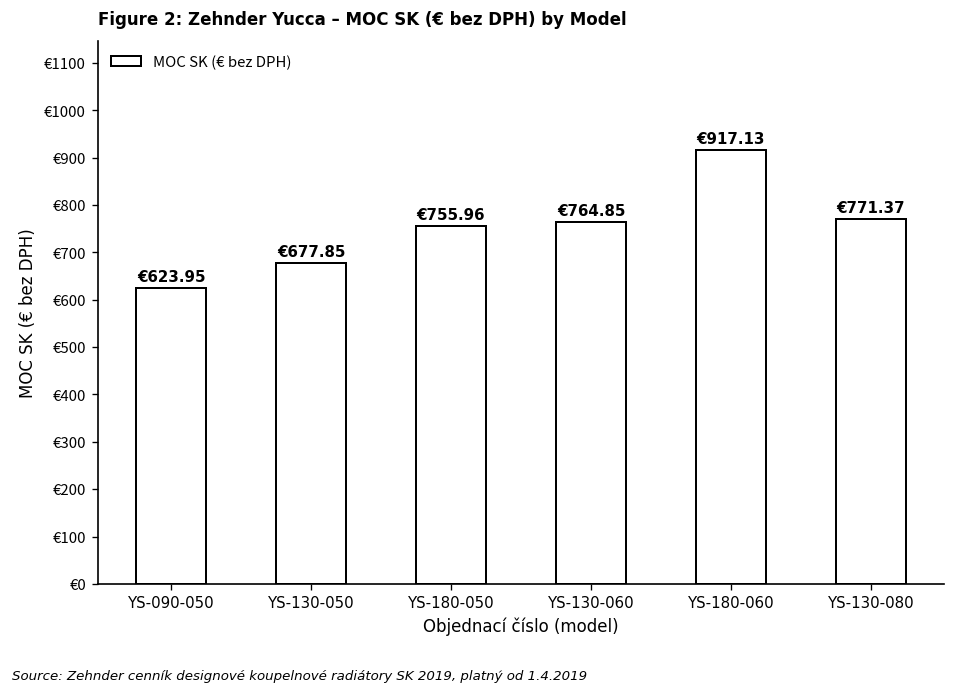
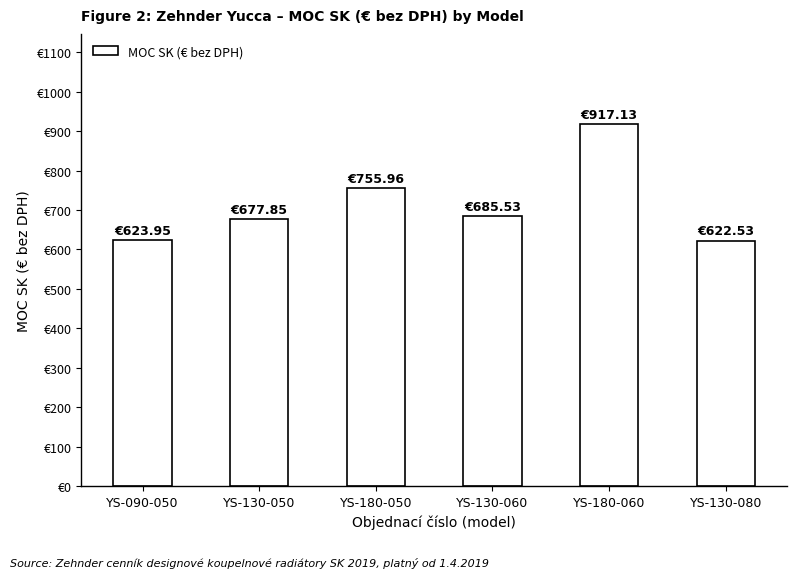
YS-130-060: €764.85 -> €685.53
YS-130-080: €771.37 -> €622.53
